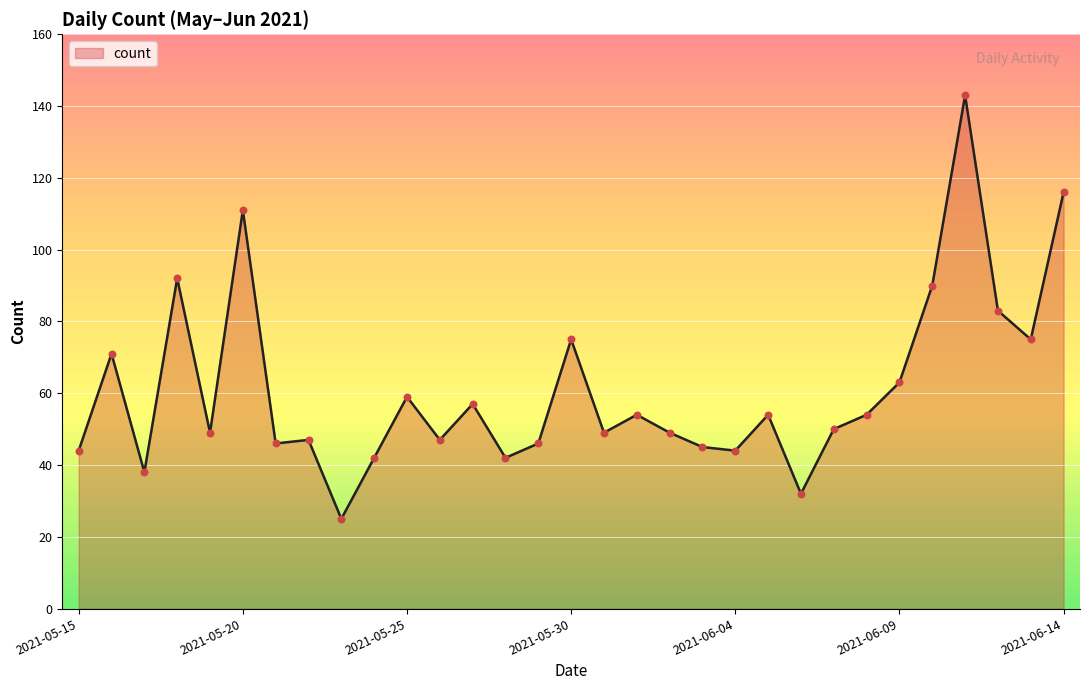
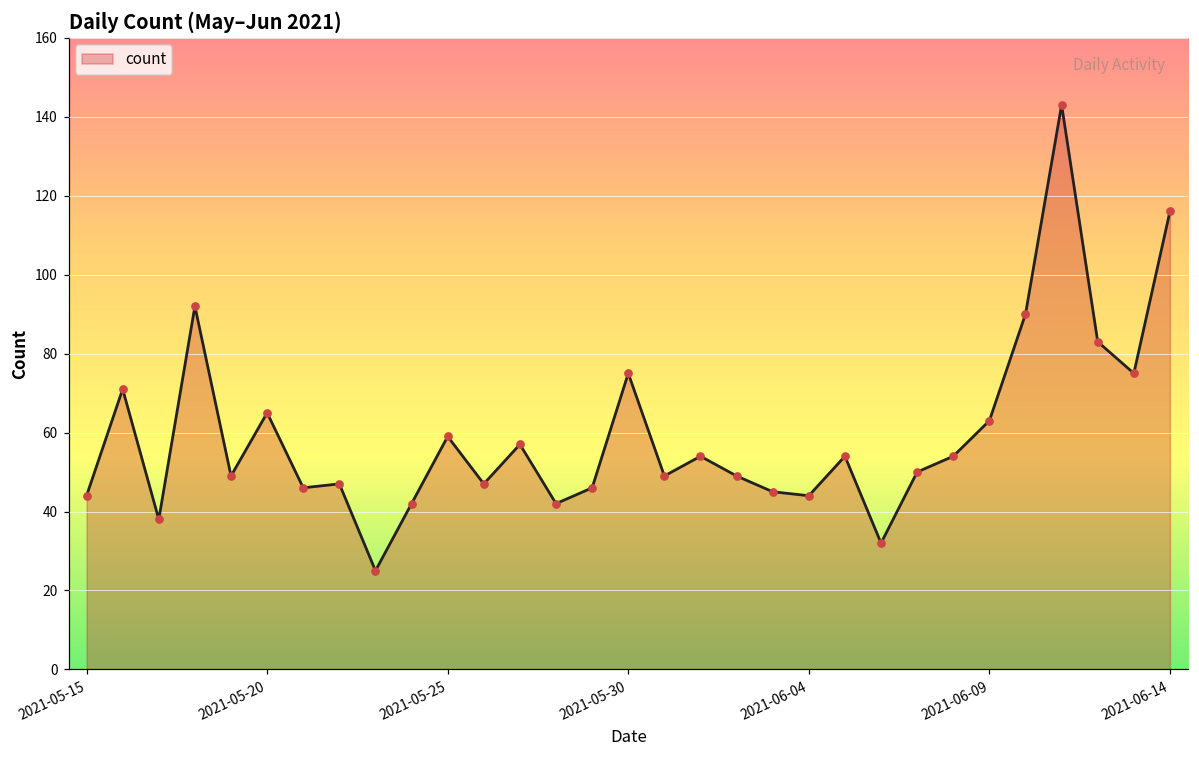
2021-05-20: 111 -> 65
